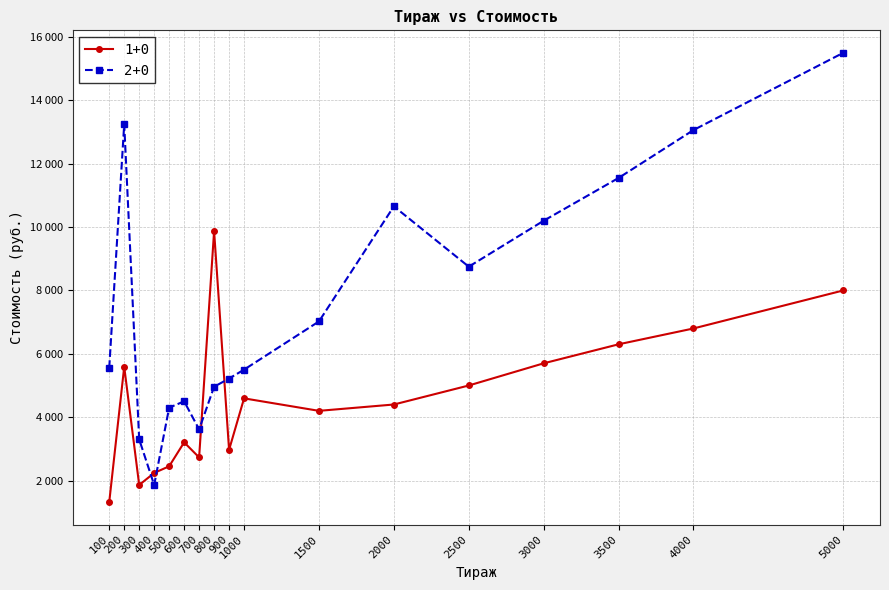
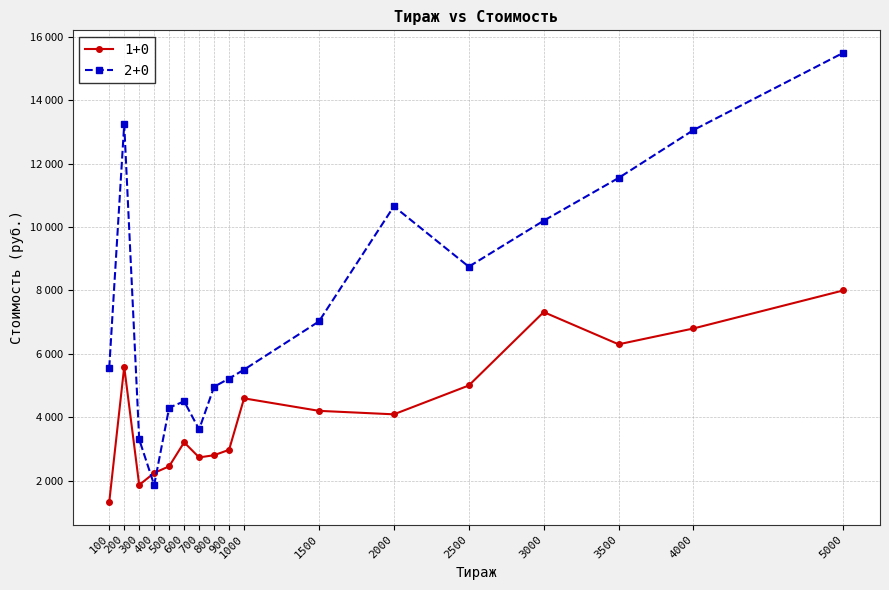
1+0, 800: 9900 -> 2800
1+0, 2000: 4400 -> 4100
1+0, 3000: 5700 -> 7300
